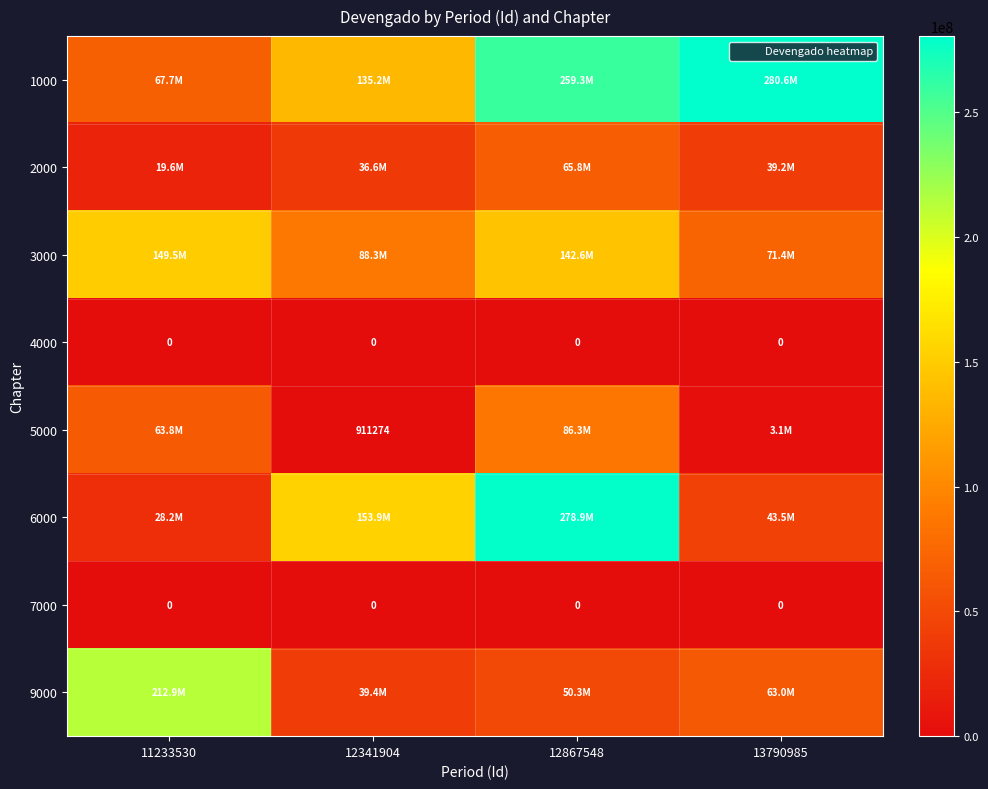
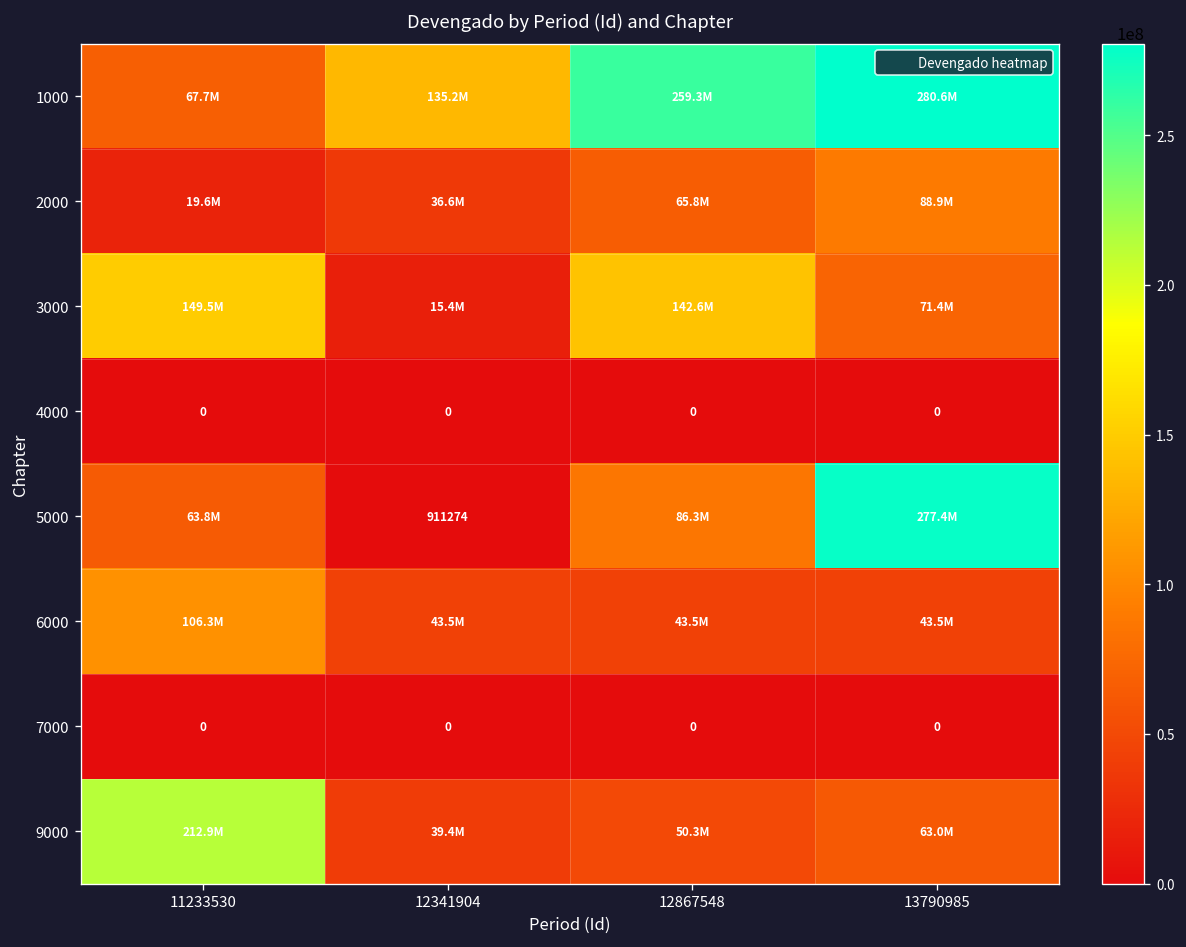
2000, 13790985: 39.2M -> 88.9M
3000, 12341904: 88.3M -> 15.4M
5000, 13790985: 3.1M -> 277.4M
6000, 11233530: 28.2M -> 106.3M
6000, 12341904: 153.9M -> 43.5M
6000, 12867548: 278.9M -> 43.5M
